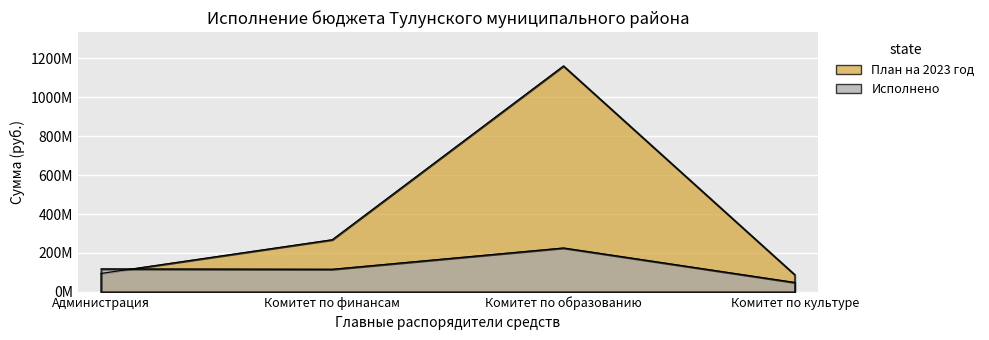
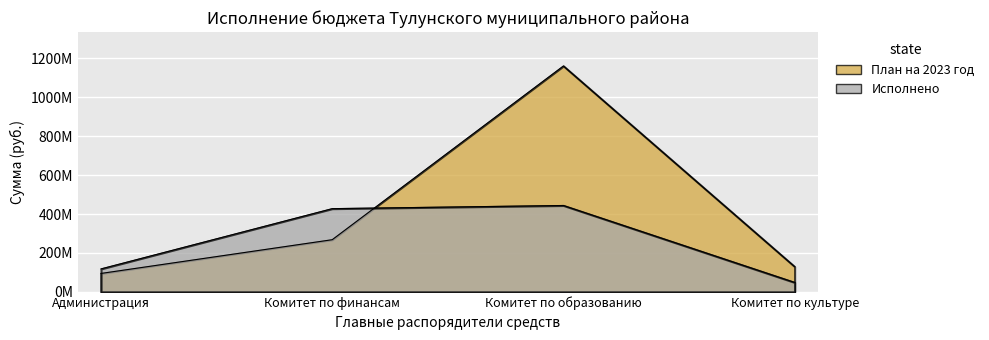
Исполнено, Комитет по финансам: 120000000 -> 430000000
Исполнено, Комитет по образованию: 230000000 -> 440000000
План на 2023 год, Комитет по культуре: 90000000 -> 130000000
